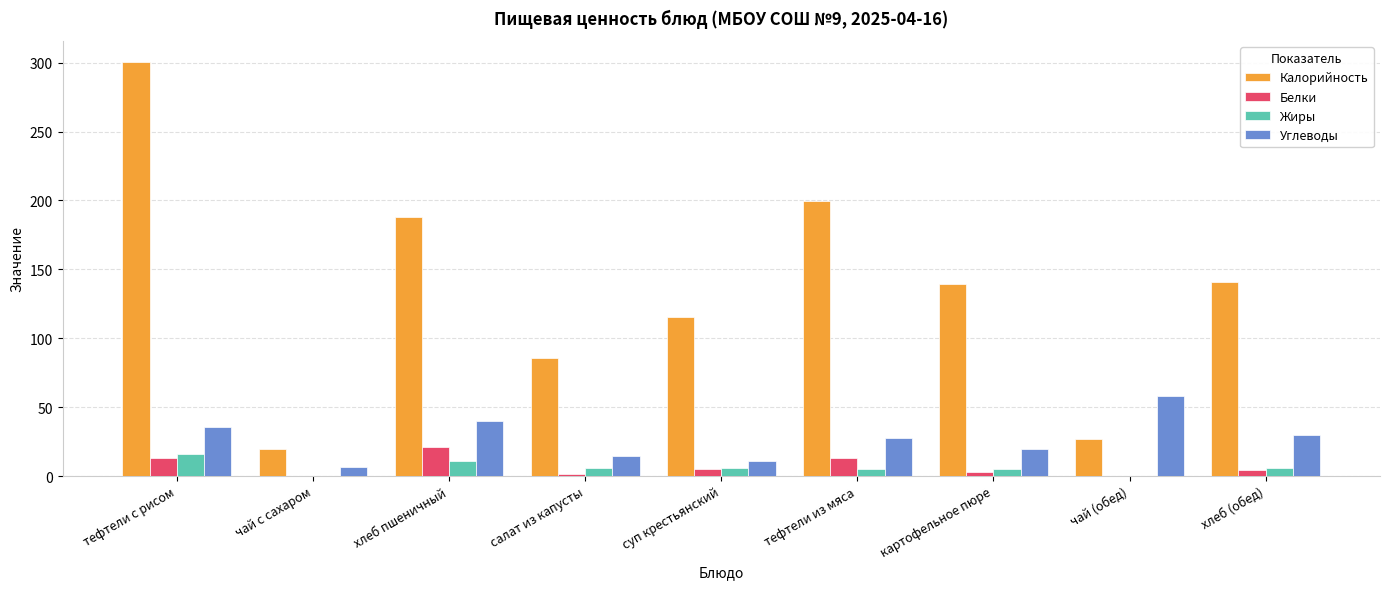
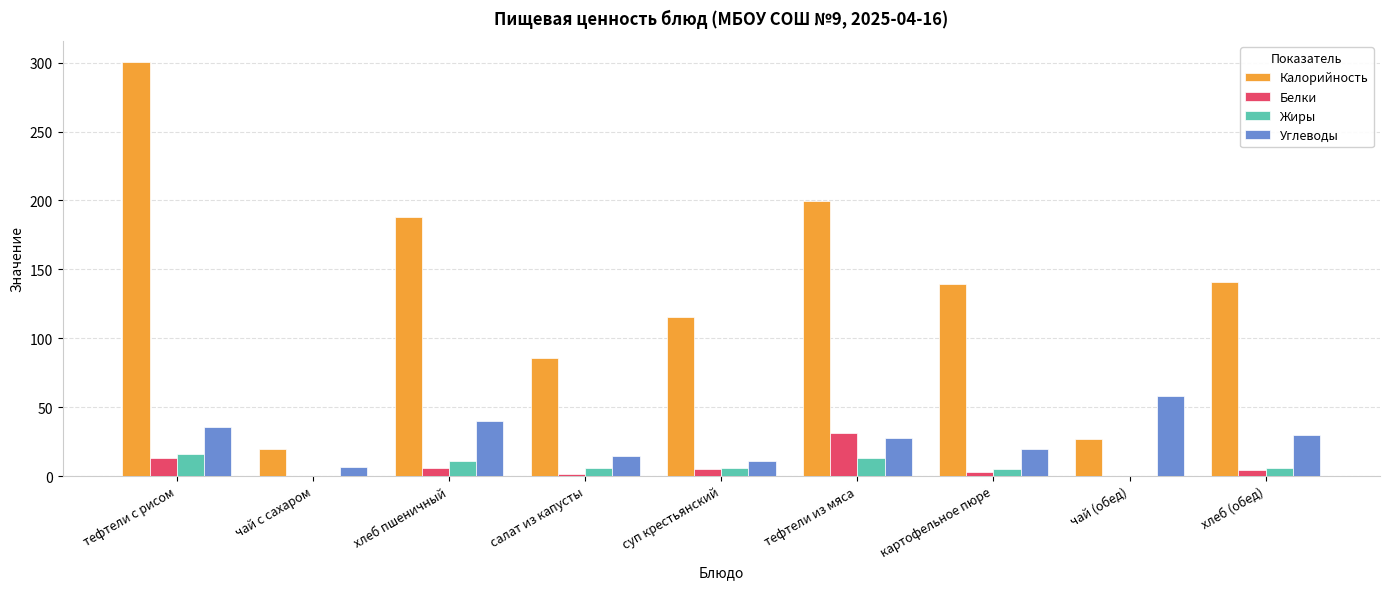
Белки, хлеб пшеничный: 21 -> 6
Белки, тефтели из мяса: 13 -> 31
Жиры, тефтели из мяса: 5 -> 13
